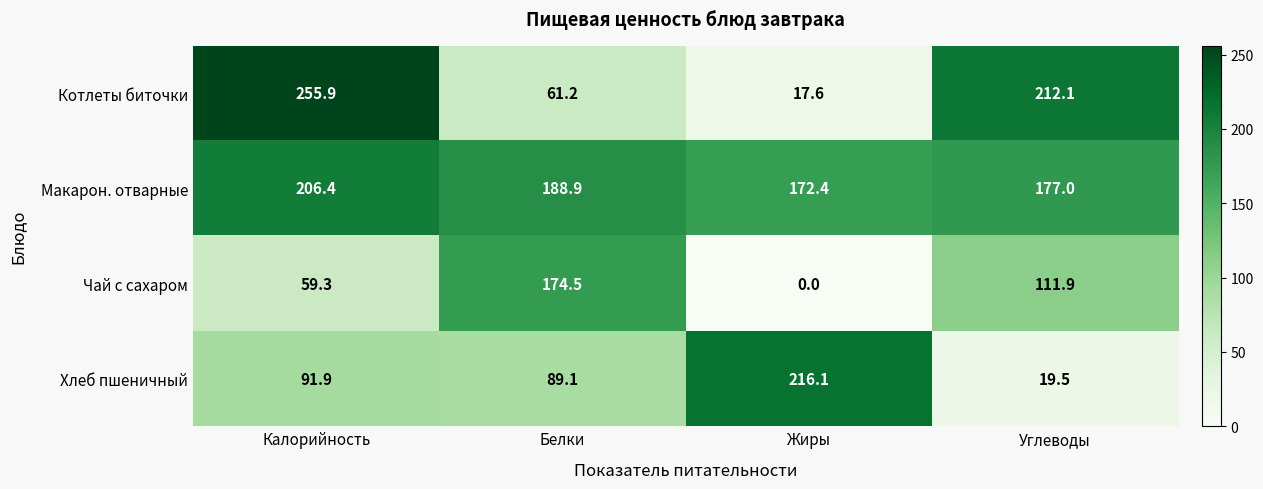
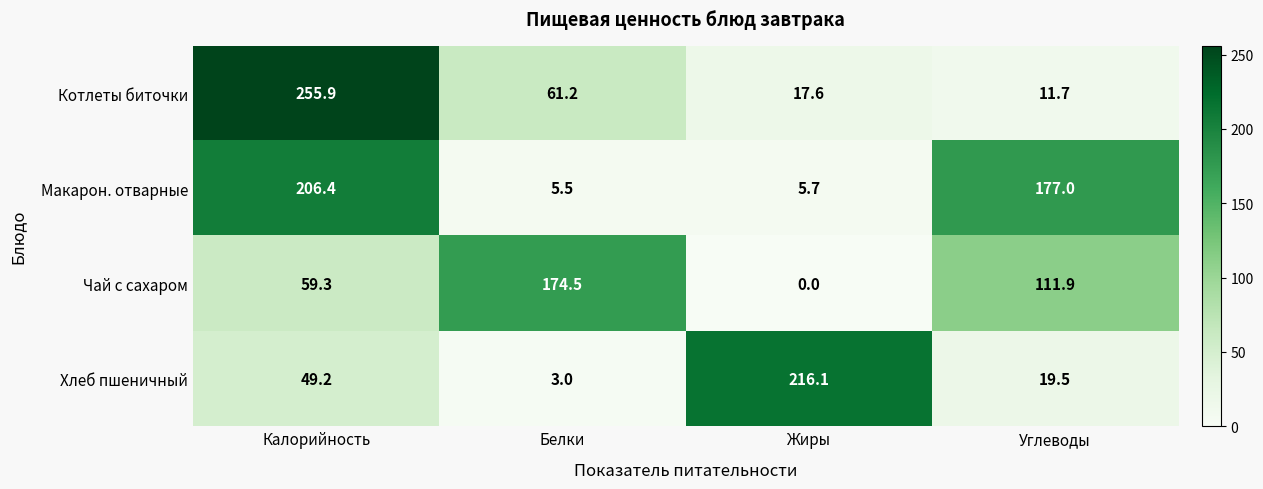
Котлеты биточки, Углеводы: 212.1 -> 11.7
Макарон. отварные, Белки: 188.9 -> 5.5
Макарон. отварные, Жиры: 172.4 -> 5.7
Хлеб пшеничный, Калорийность: 91.9 -> 49.2
Хлеб пшеничный, Белки: 89.1 -> 3.0
